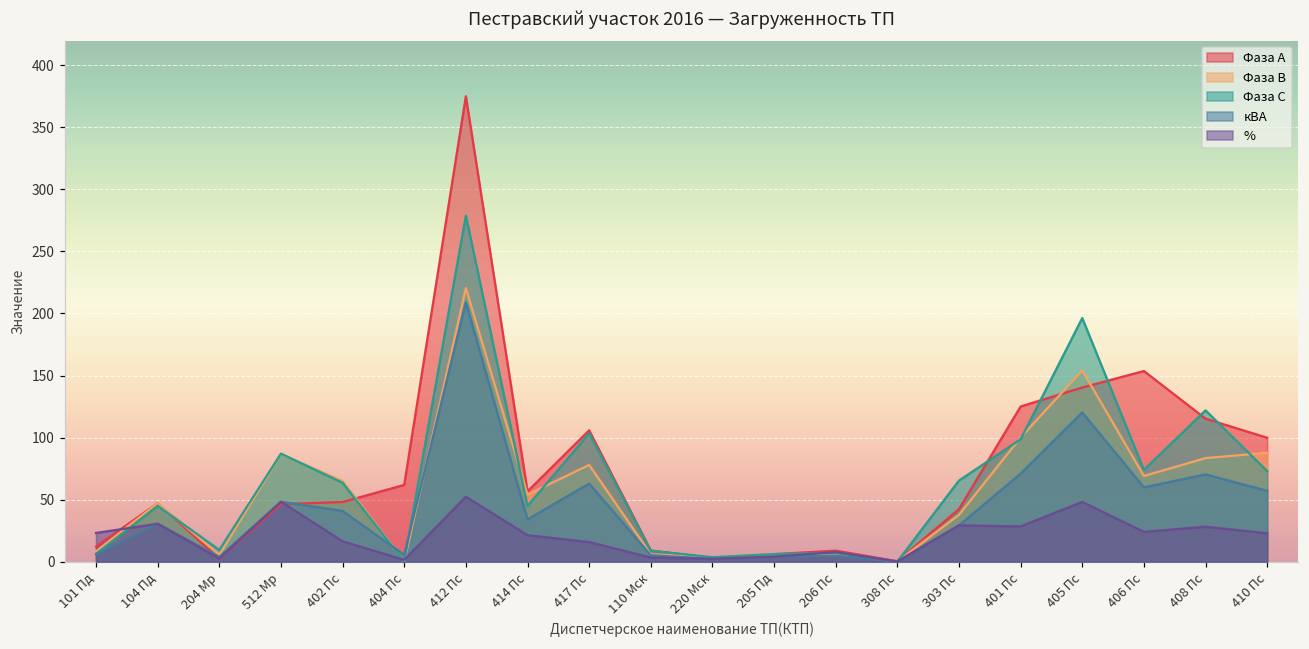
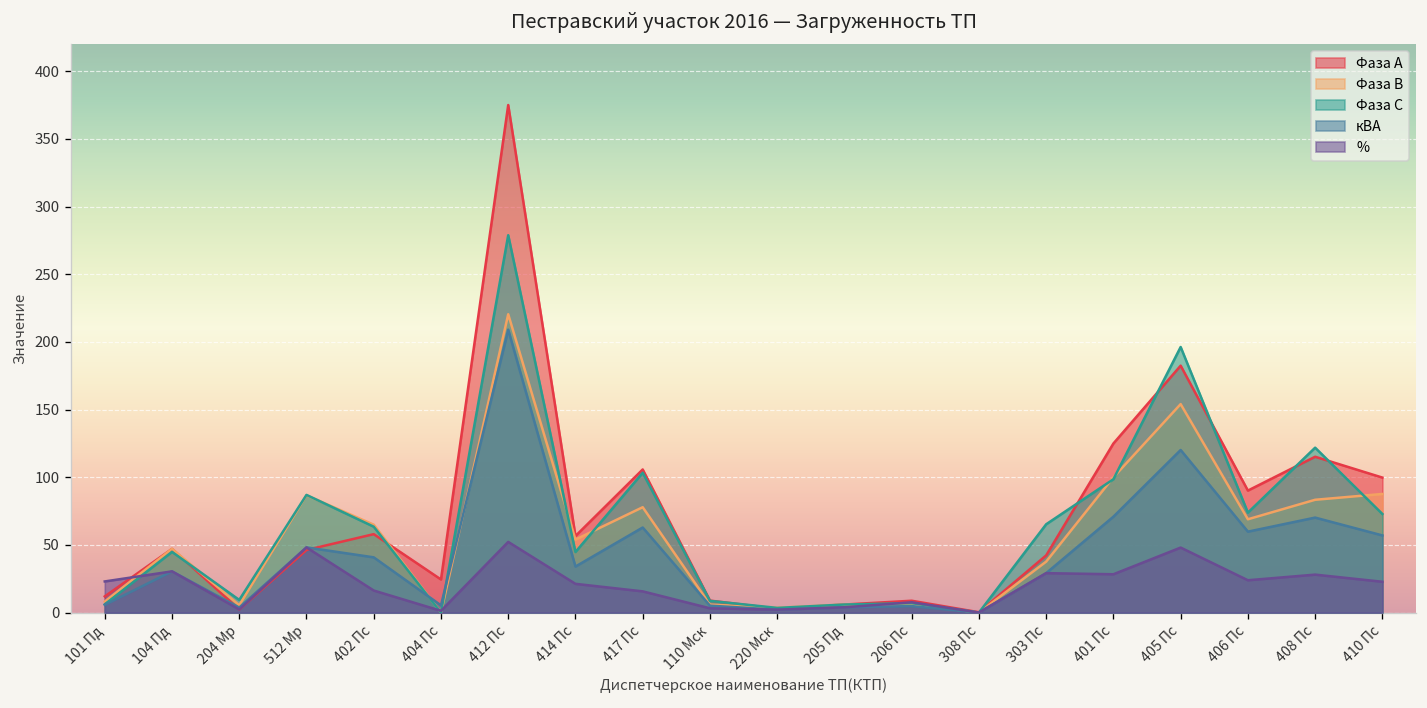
Фаза А, 402 Пс: 48 -> 58
Фаза А, 404 Пс: 62 -> 25
Фаза А, 405 Пс: 140 -> 183
Фаза А, 406 Пс: 154 -> 90
